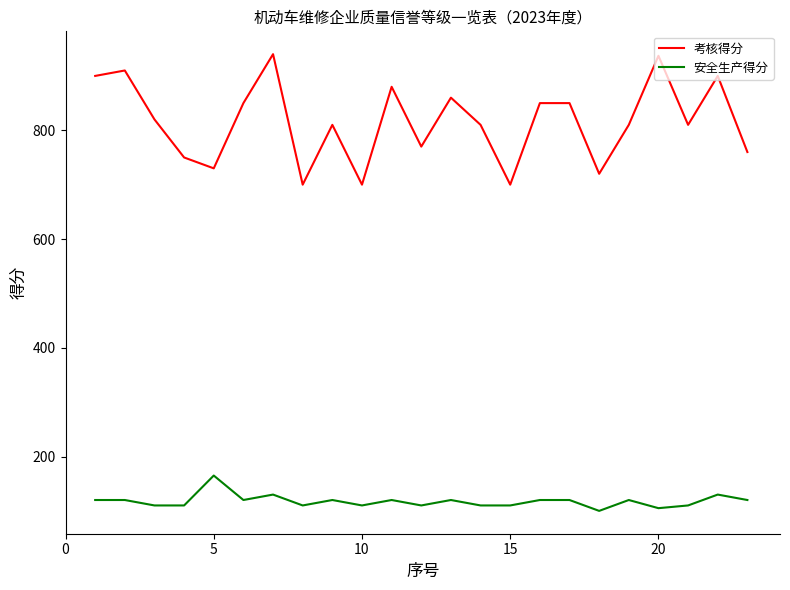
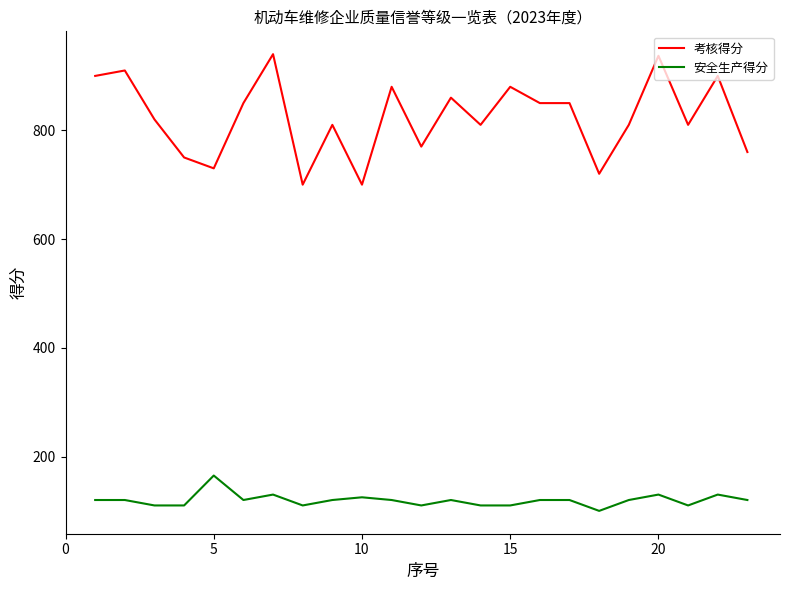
安全生产得分, 10: 110 -> 130
考核得分, 15: 700 -> 880
安全生产得分, 20: 110 -> 130
